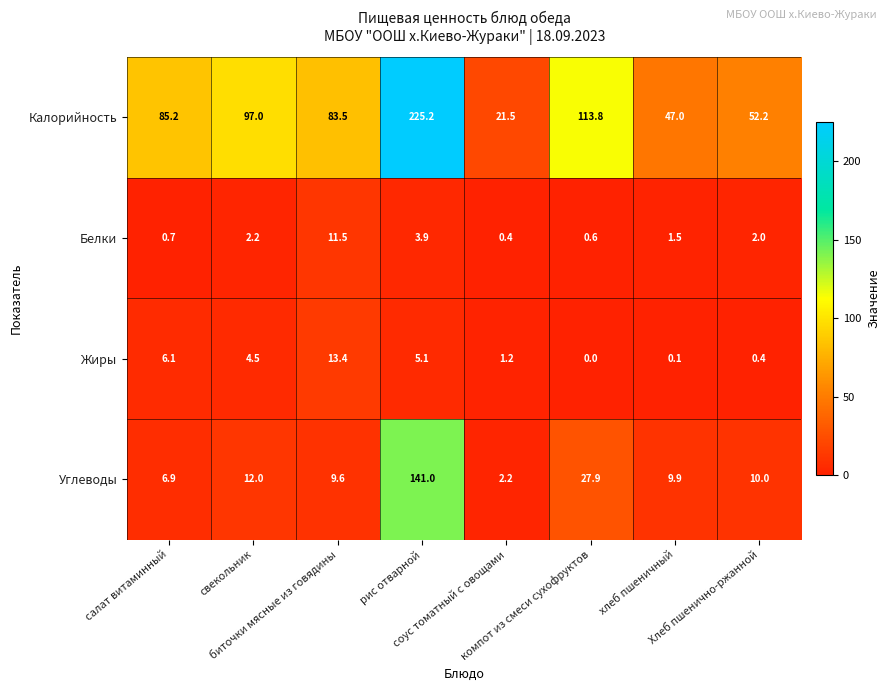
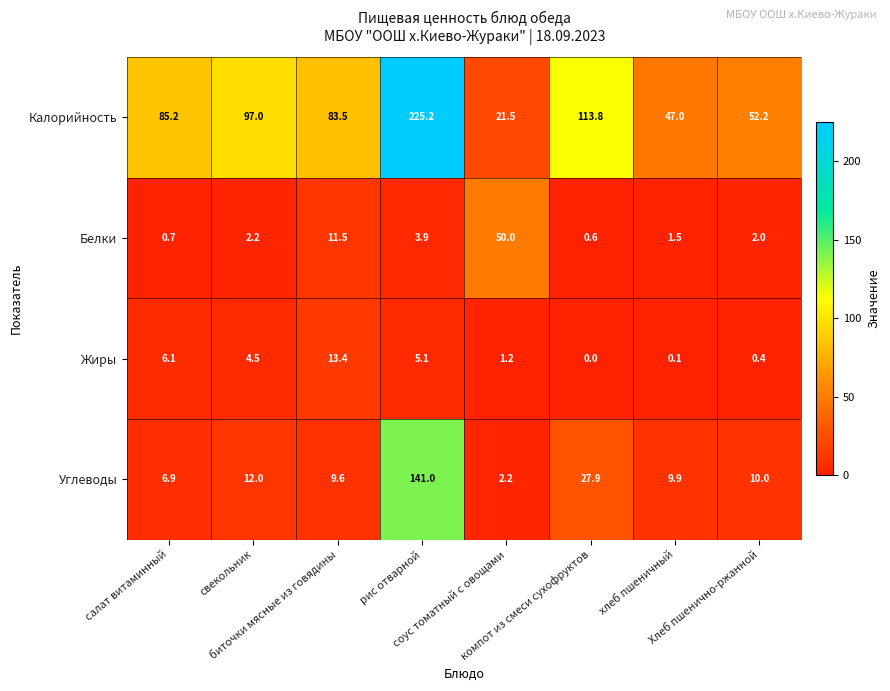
Белки, соус томатный с овощами: 0.4 -> 50.0
